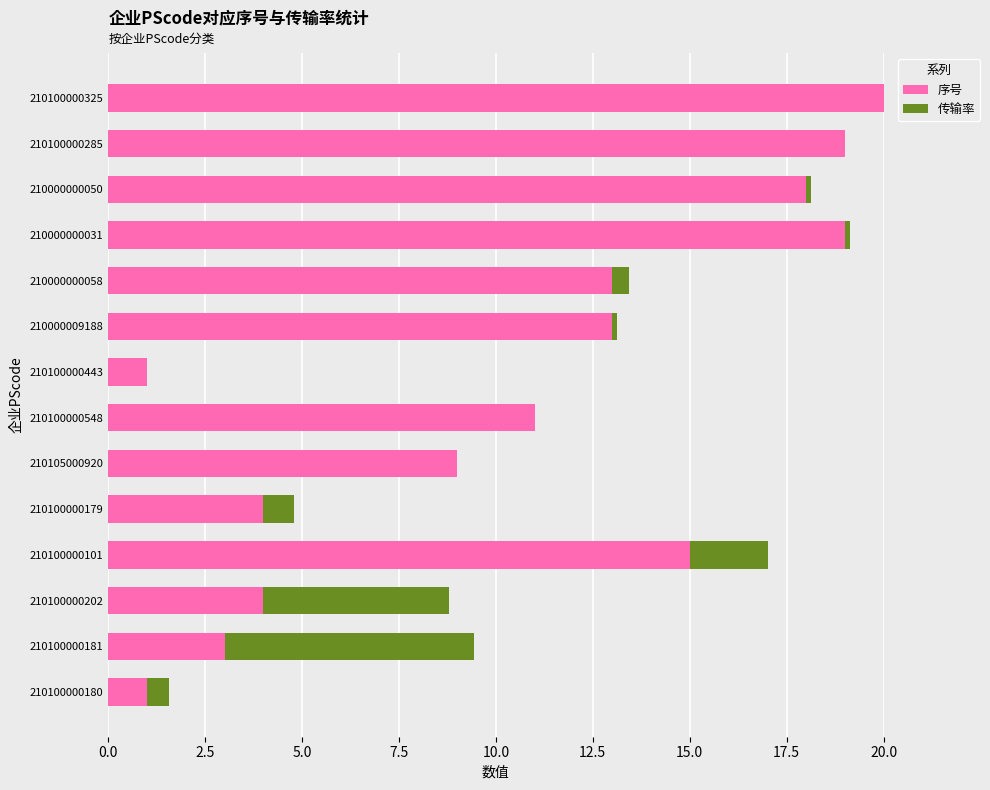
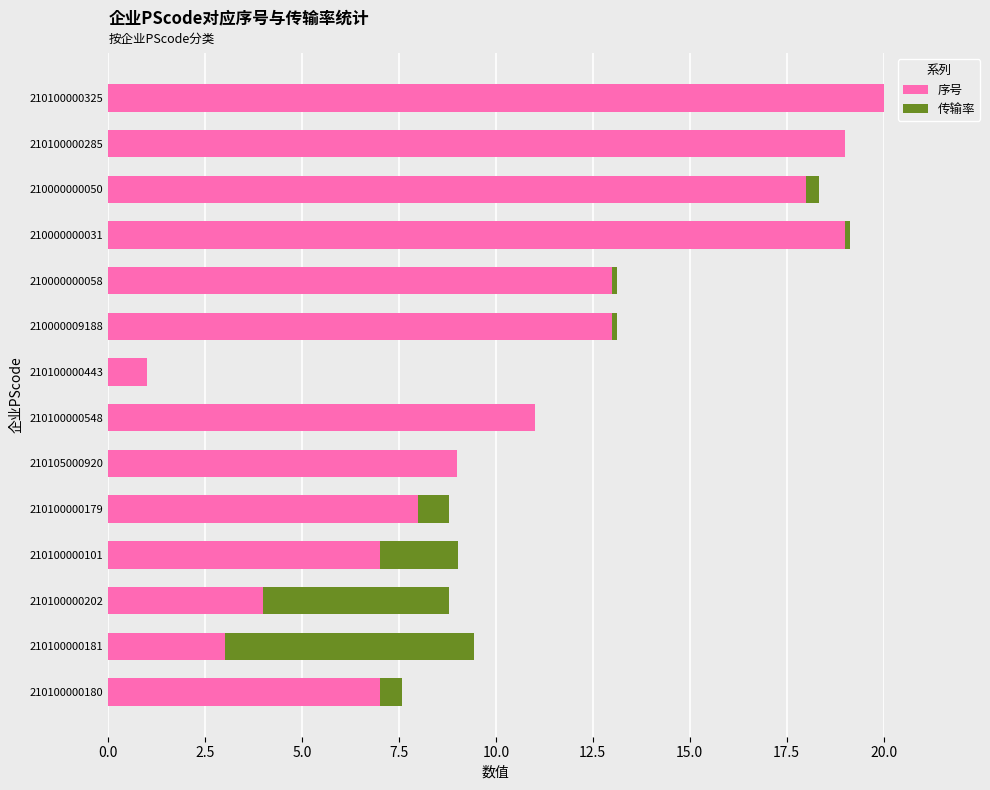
传输率, 210000000050: 0.1 -> 0.3
传输率, 210000000058: 0.4 -> 0.1
序号, 210100000179: 4 -> 8
序号, 210100000101: 15 -> 7
序号, 210100000180: 1 -> 7
